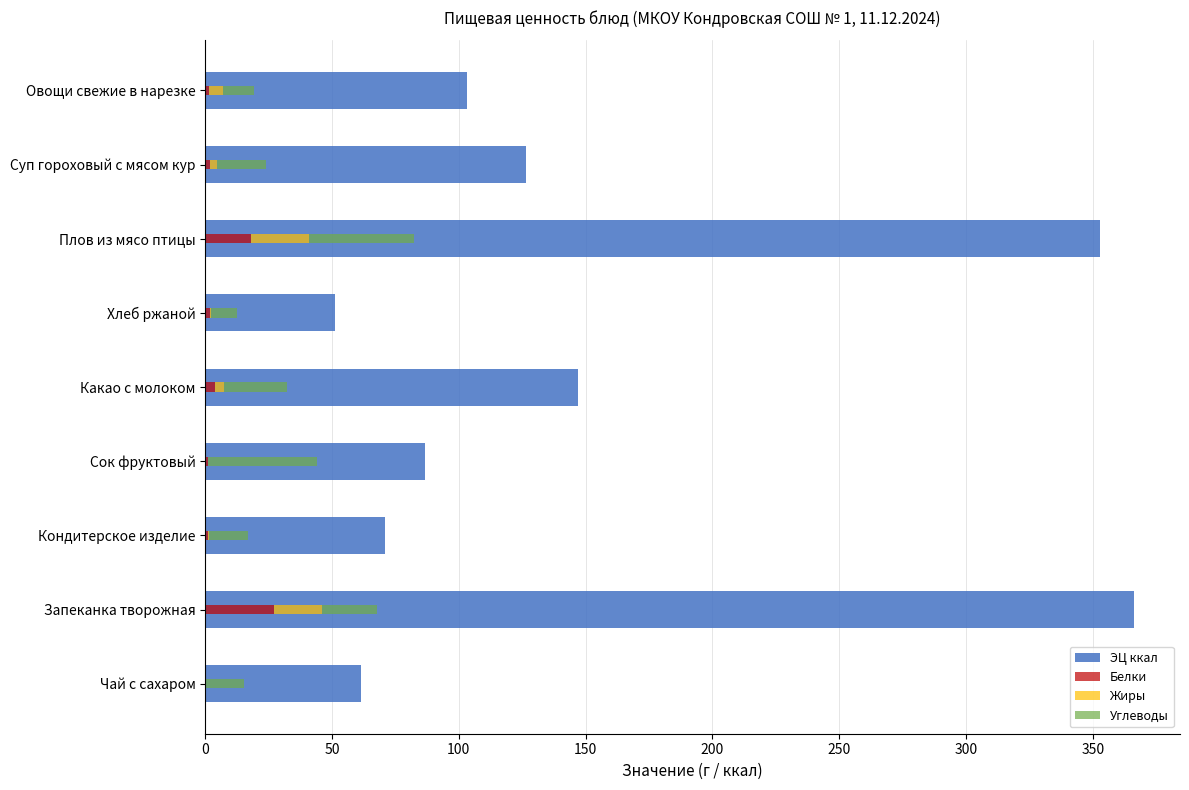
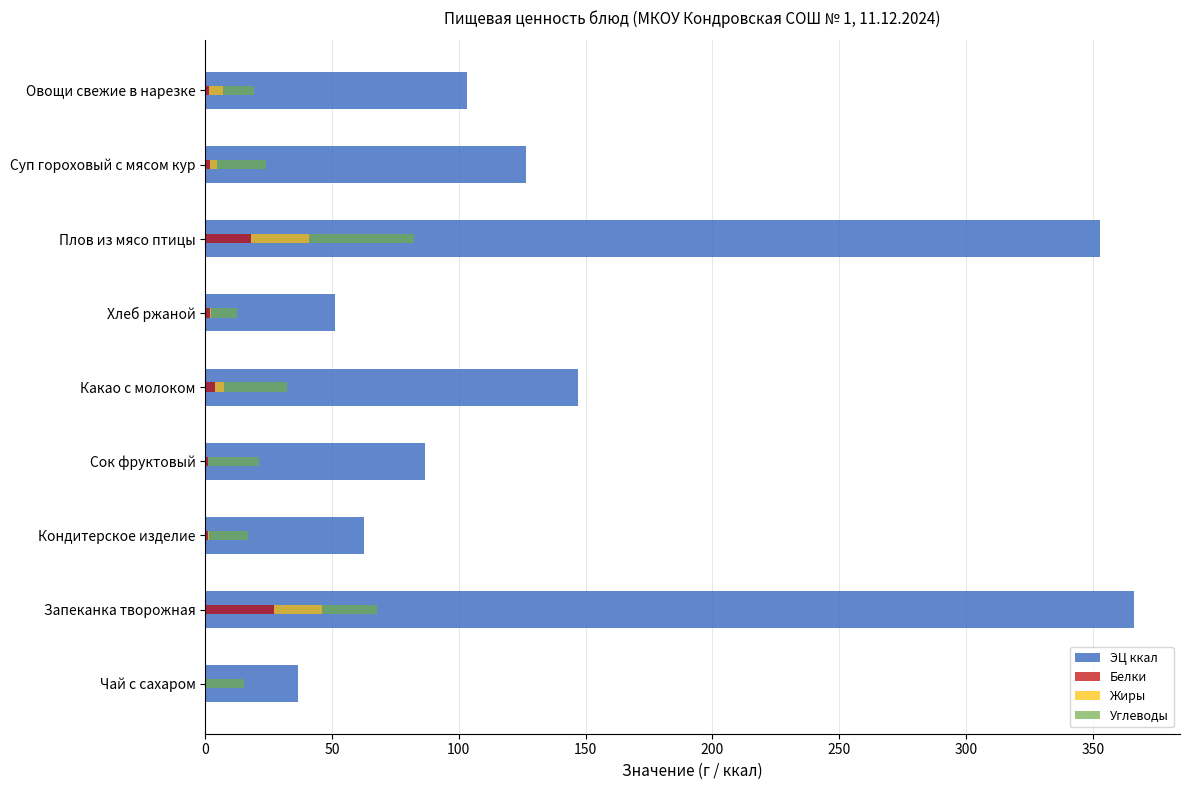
Углеводы, Сок фруктовый: 43 -> 20
ЭЦ ккал, Кондитерское изделие: 71 -> 63
ЭЦ ккал, Чай с сахаром: 61 -> 37
